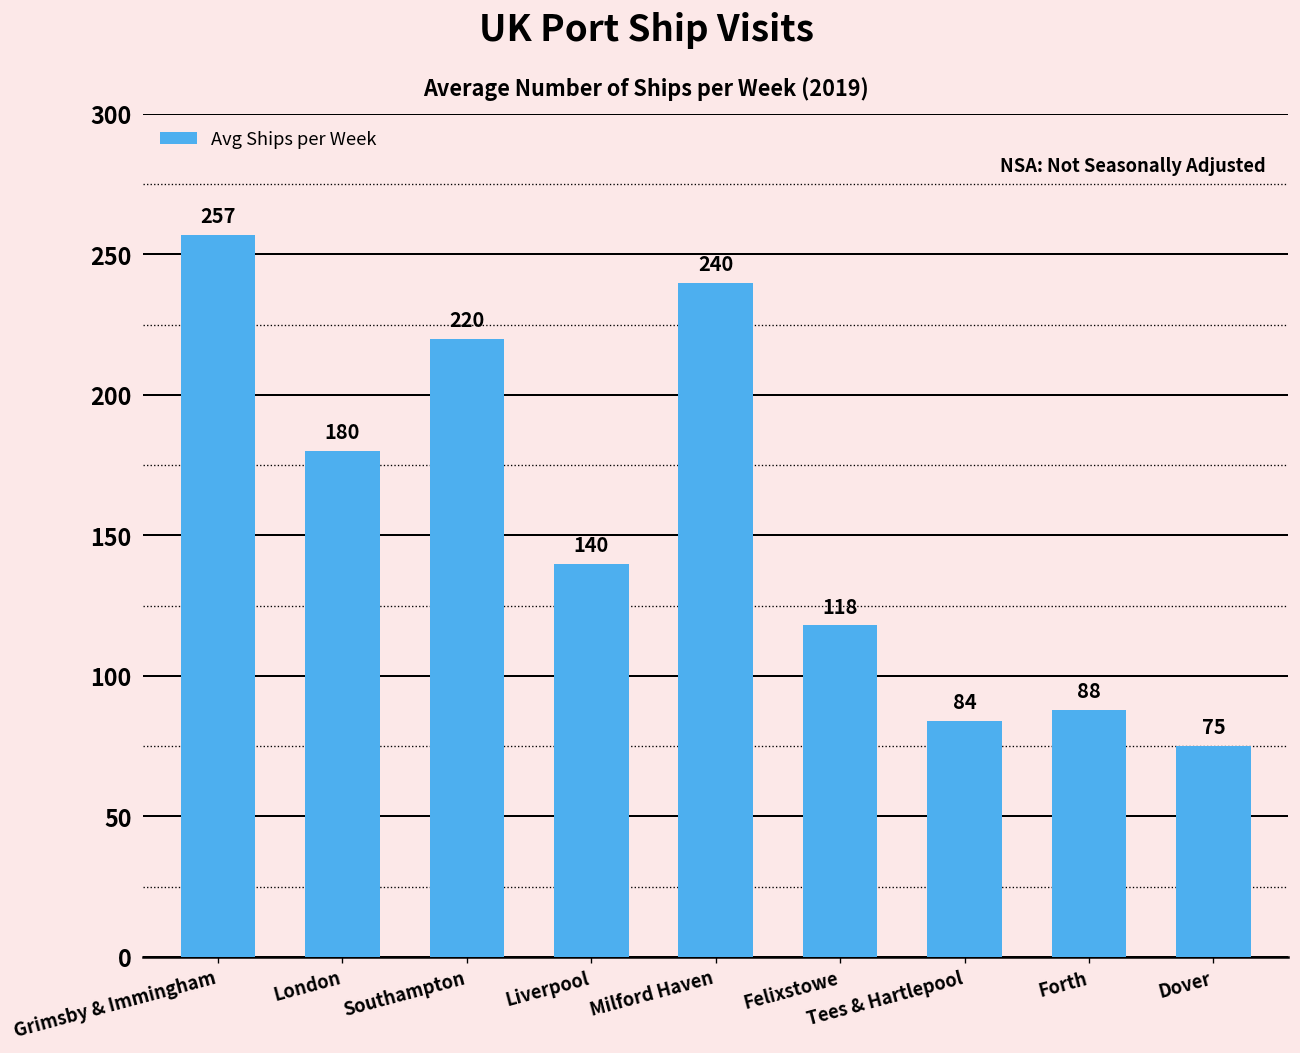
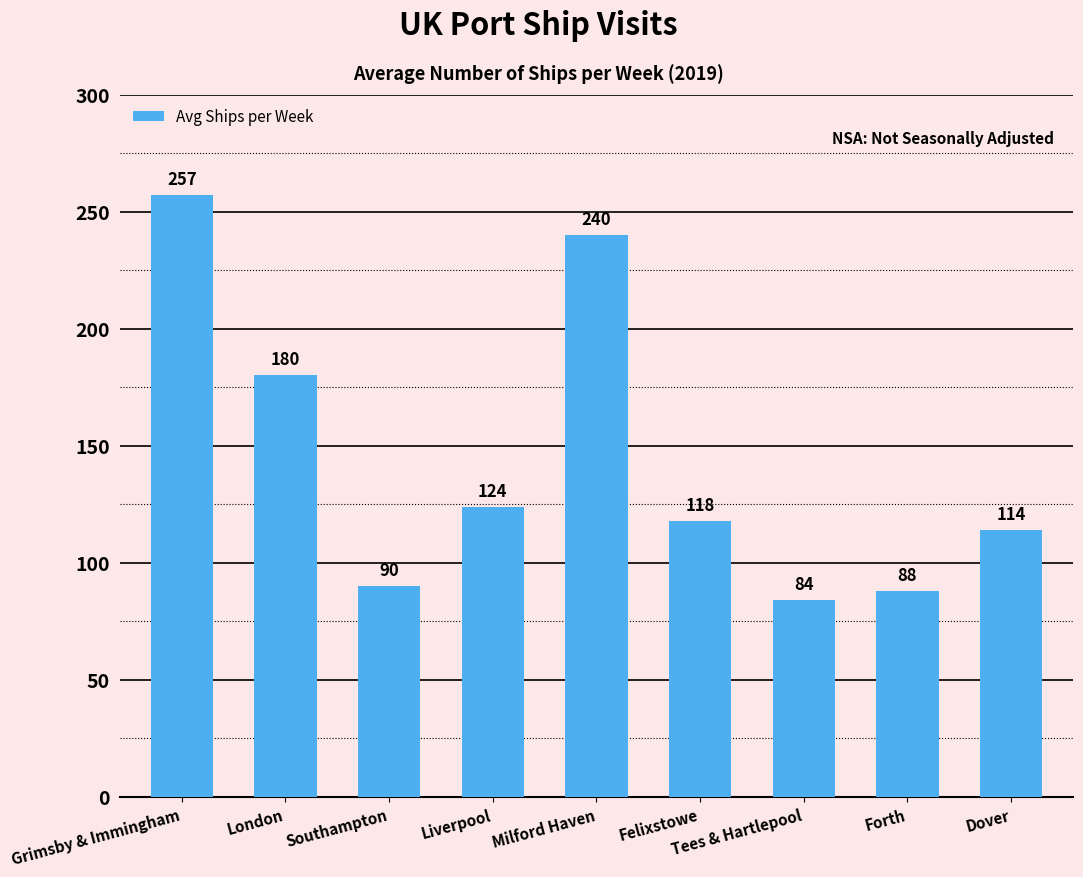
Southampton: 220 -> 90
Liverpool: 140 -> 124
Dover: 75 -> 114
